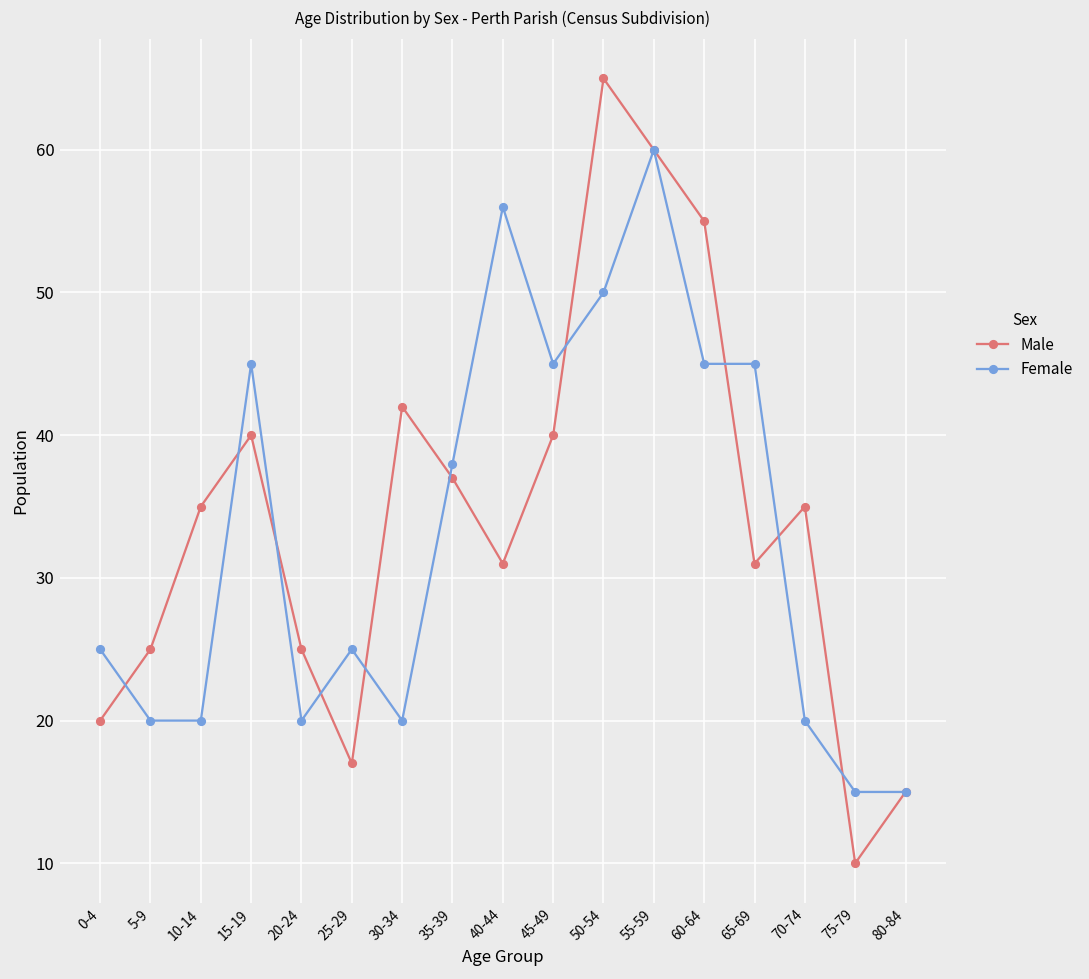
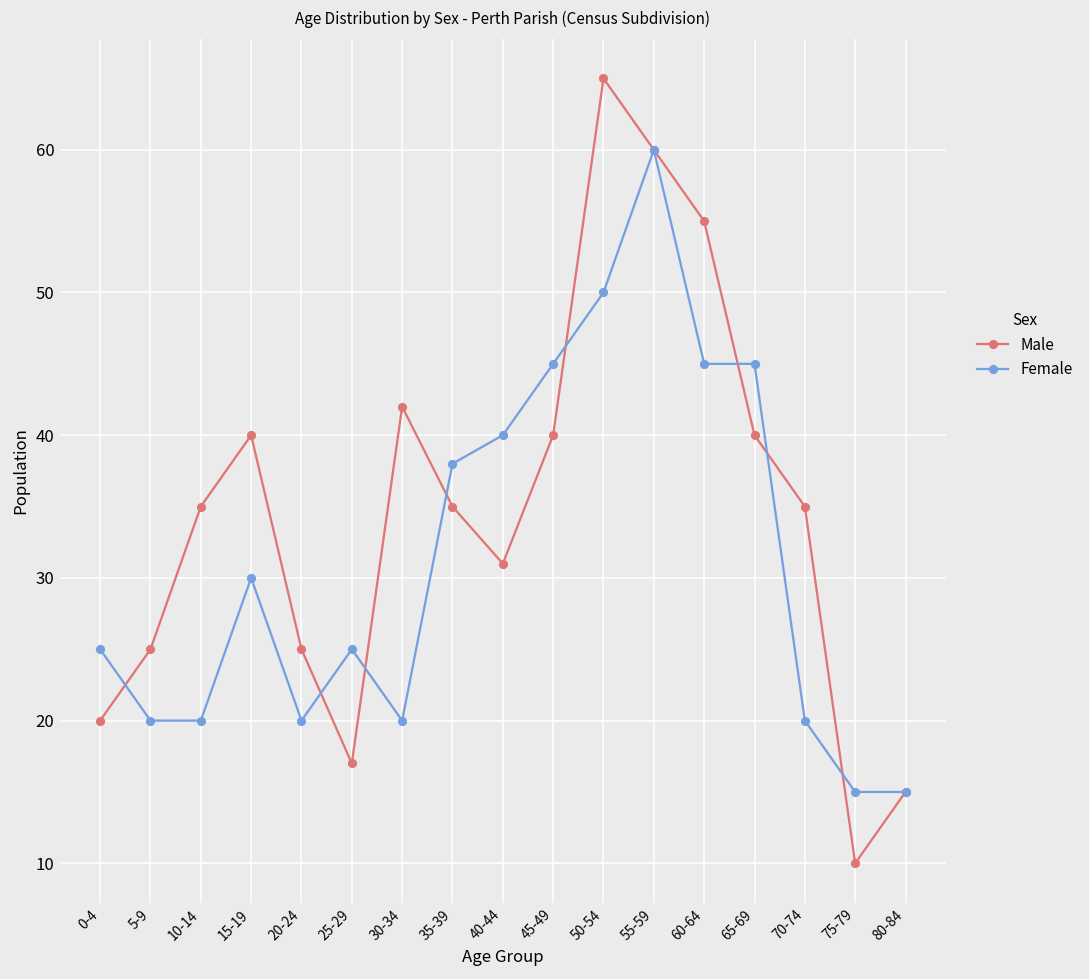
Female, 15-19: 45 -> 30
Male, 35-39: 37 -> 35
Female, 40-44: 56 -> 40
Male, 65-69: 31 -> 40
